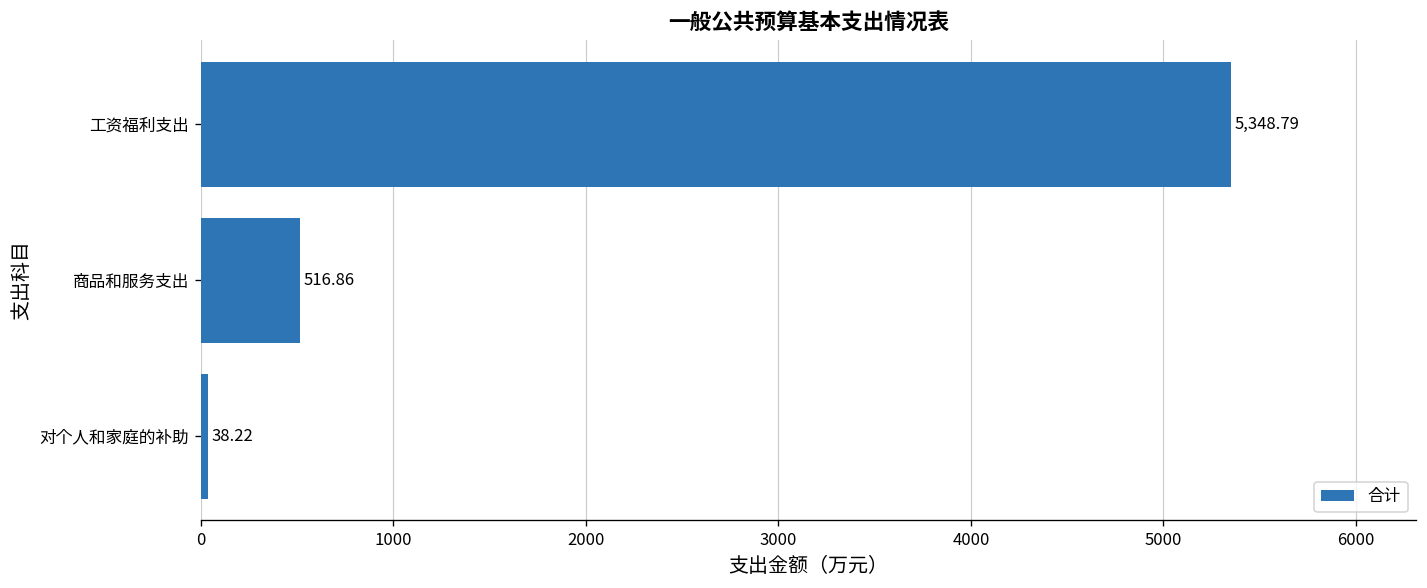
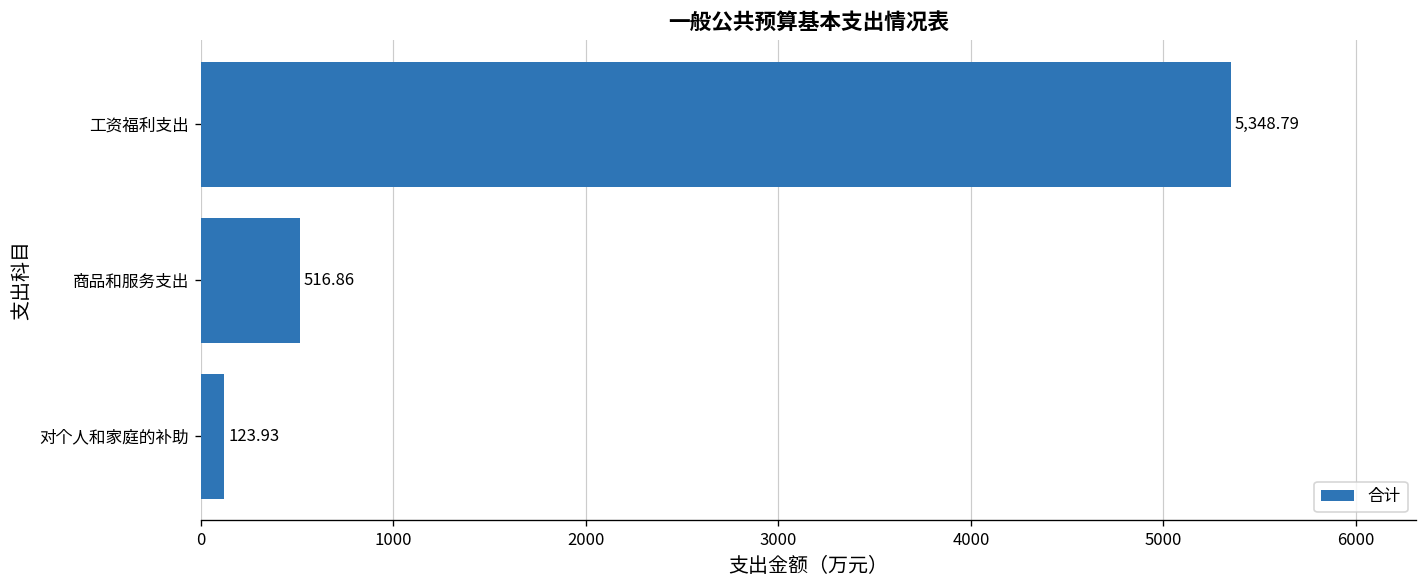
对个人和家庭的补助: 38.22 -> 123.93
